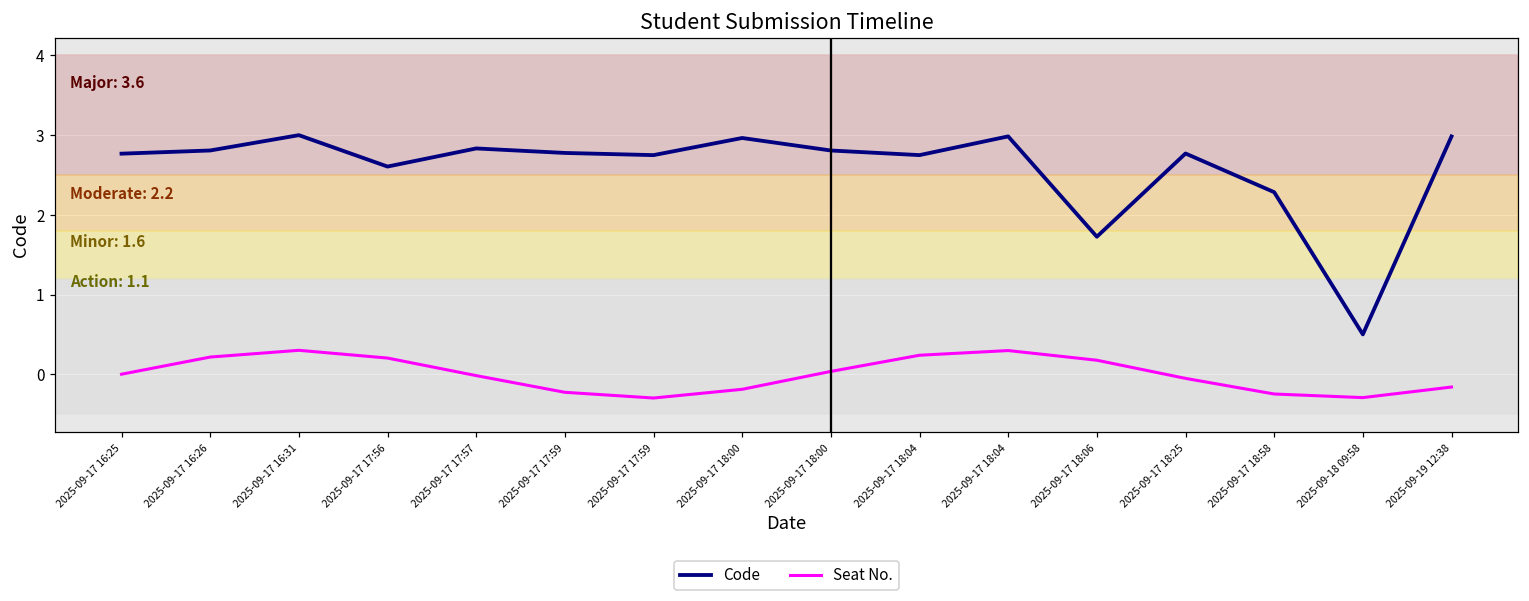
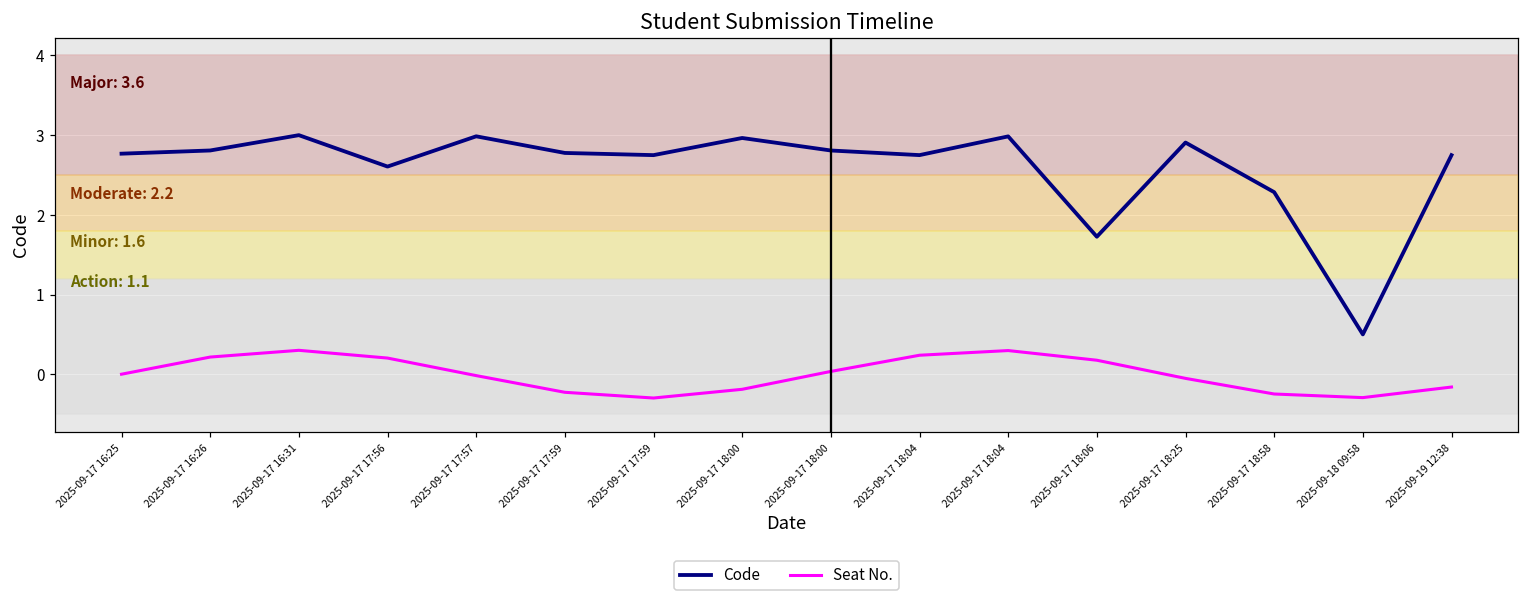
Code, 2025-09-17 17:57: 2.8 -> 3.0
Code, 2025-09-17 18:25: 2.8 -> 2.9
Code, 2025-09-19 12:38: 3.0 -> 2.7
